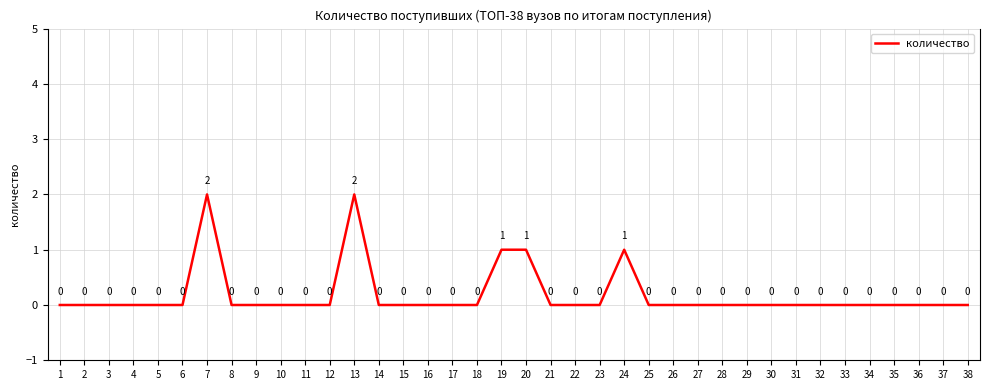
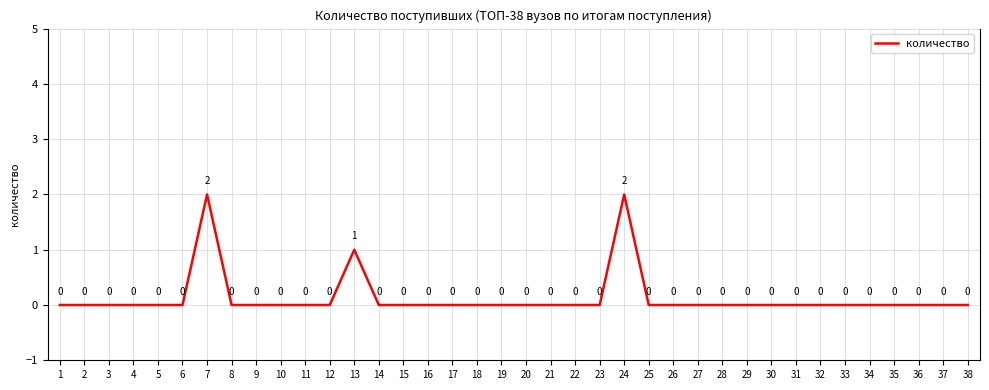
13: 2 -> 1
19: 1 -> 0
20: 1 -> 0
24: 1 -> 2
